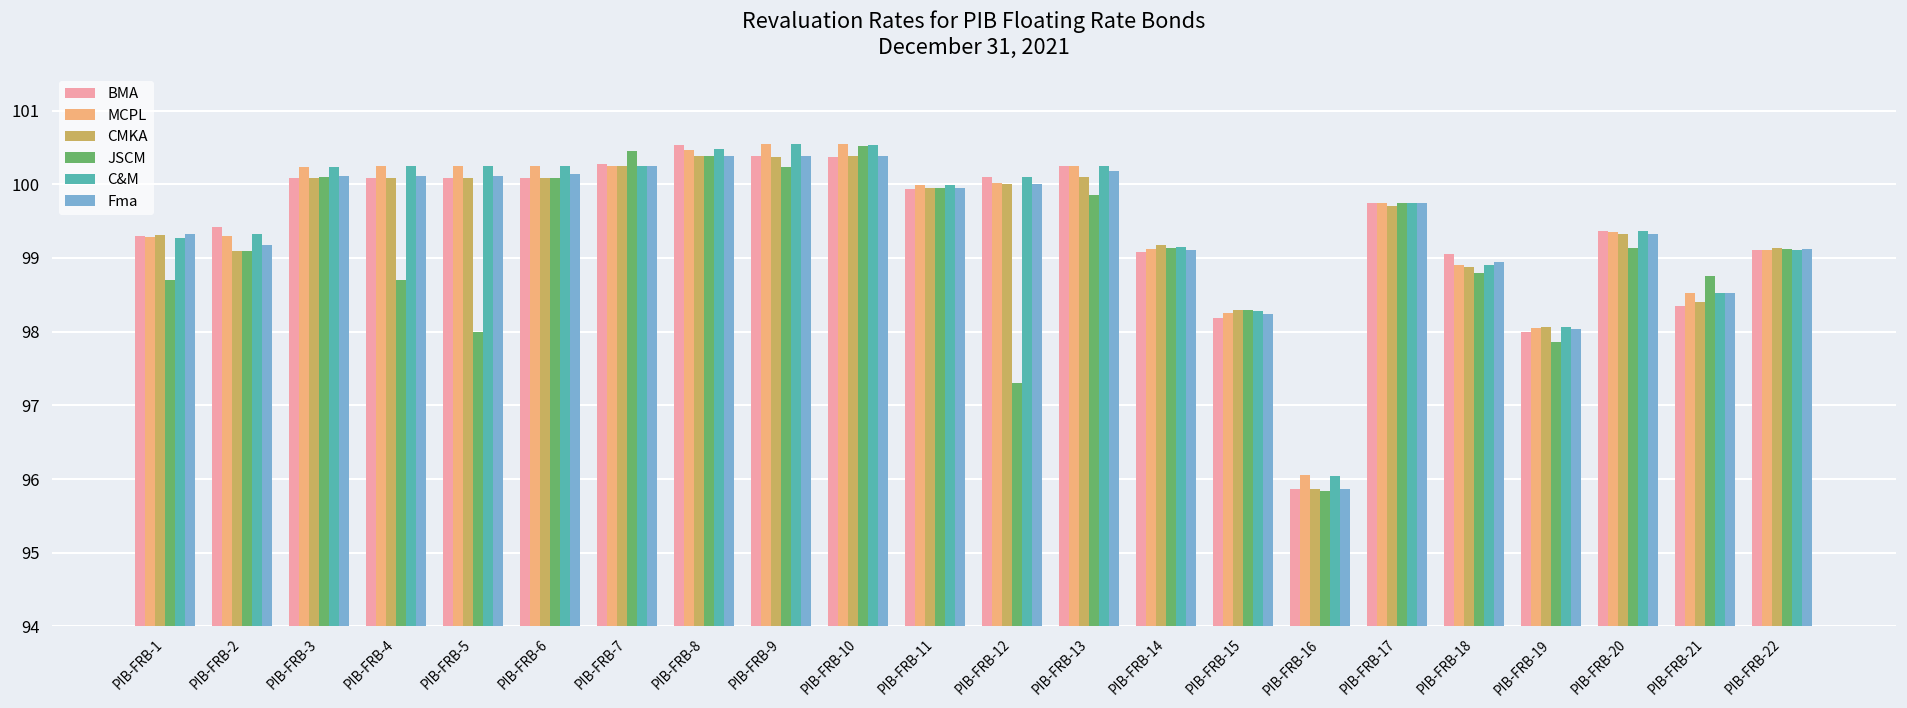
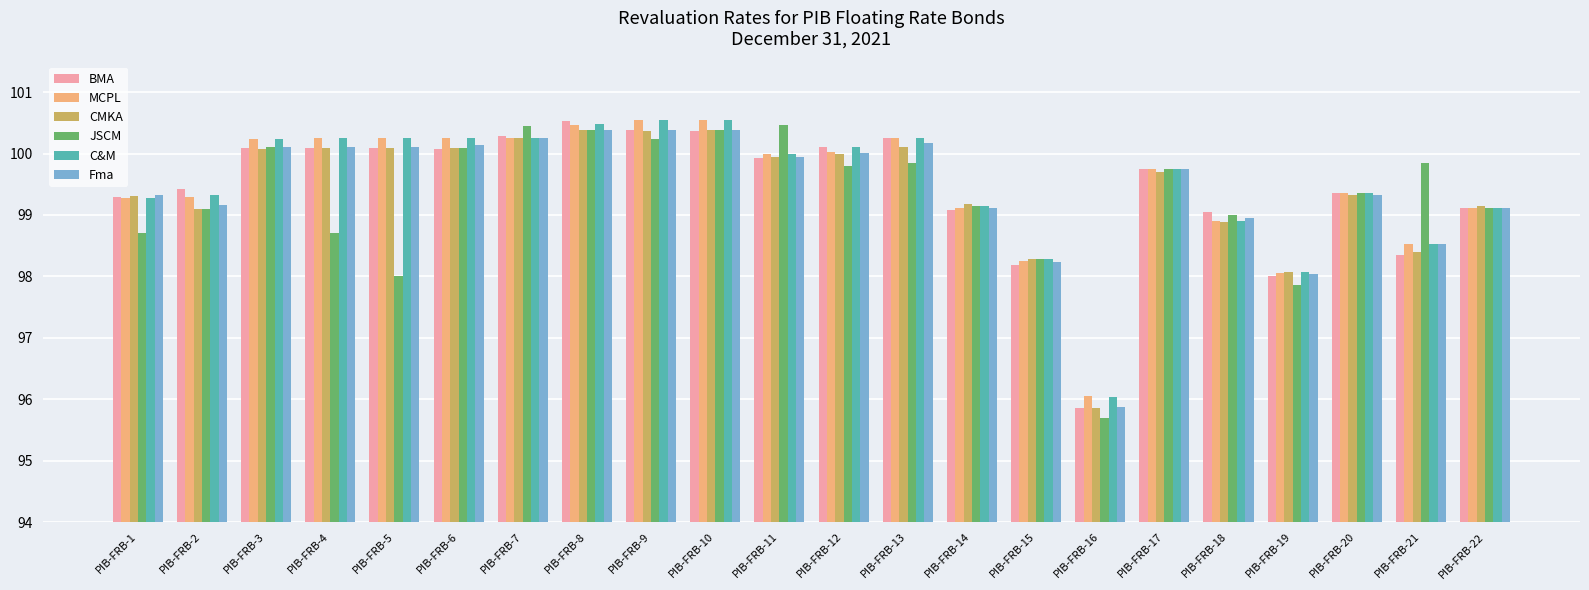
JSCM, PIB-FRB-10: 100.5 -> 100.4
JSCM, PIB-FRB-11: 100.0 -> 100.5
JSCM, PIB-FRB-12: 97.3 -> 99.8
JSCM, PIB-FRB-16: 95.8 -> 95.7
JSCM, PIB-FRB-18: 98.8 -> 99.0
JSCM, PIB-FRB-20: 99.1 -> 99.4
JSCM, PIB-FRB-21: 98.8 -> 99.8
